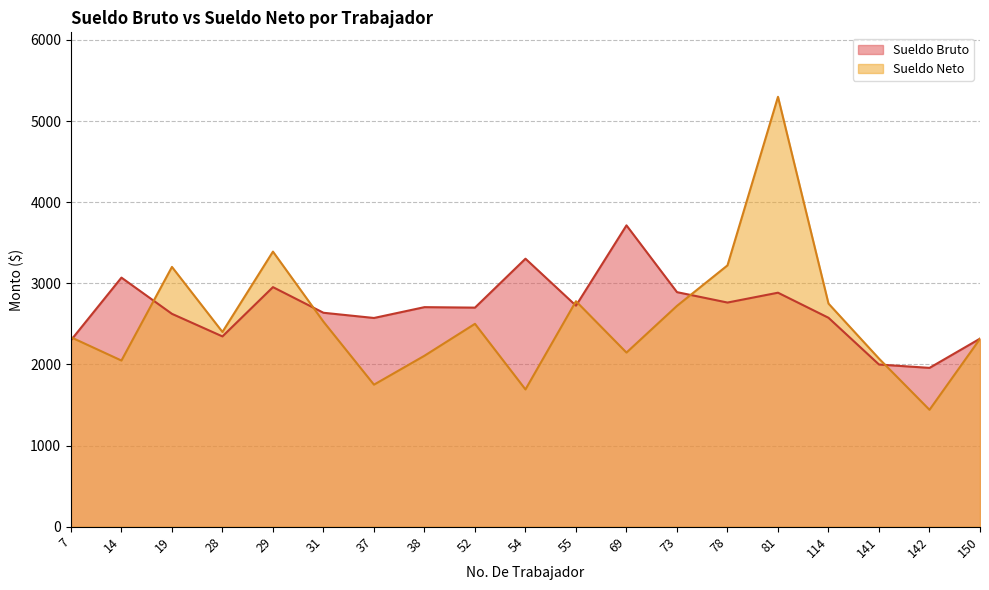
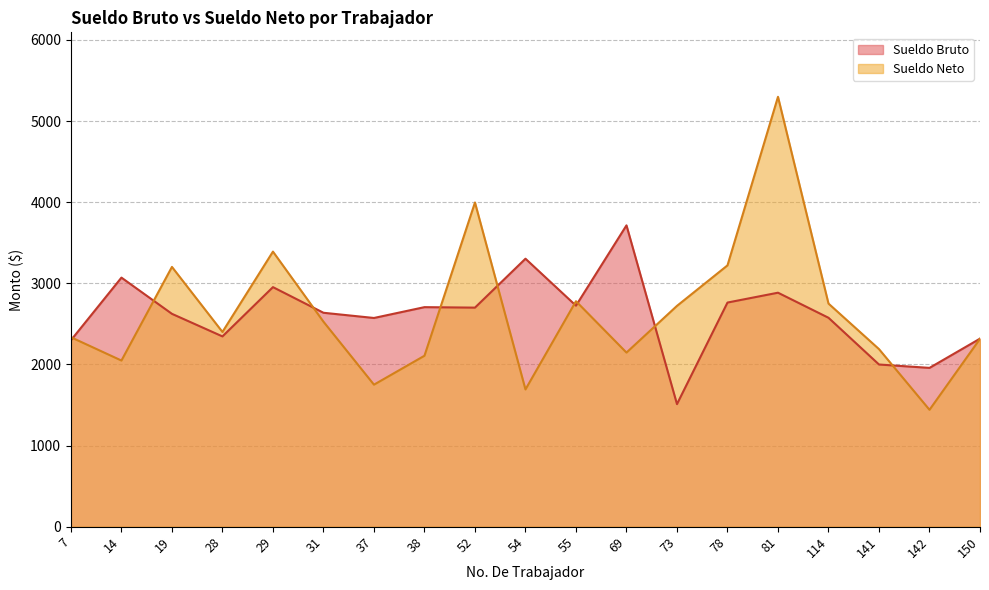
Sueldo Neto, 52: 2500 -> 4000
Sueldo Bruto, 73: 2900 -> 1500
Sueldo Neto, 141: 2100 -> 2200
